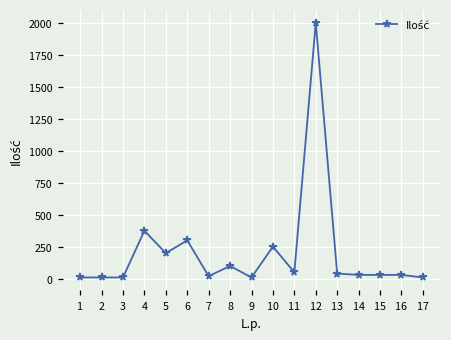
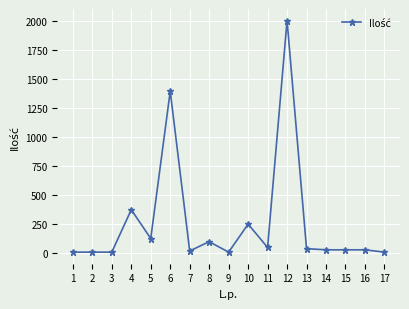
5: 200 -> 130
6: 300 -> 1390
